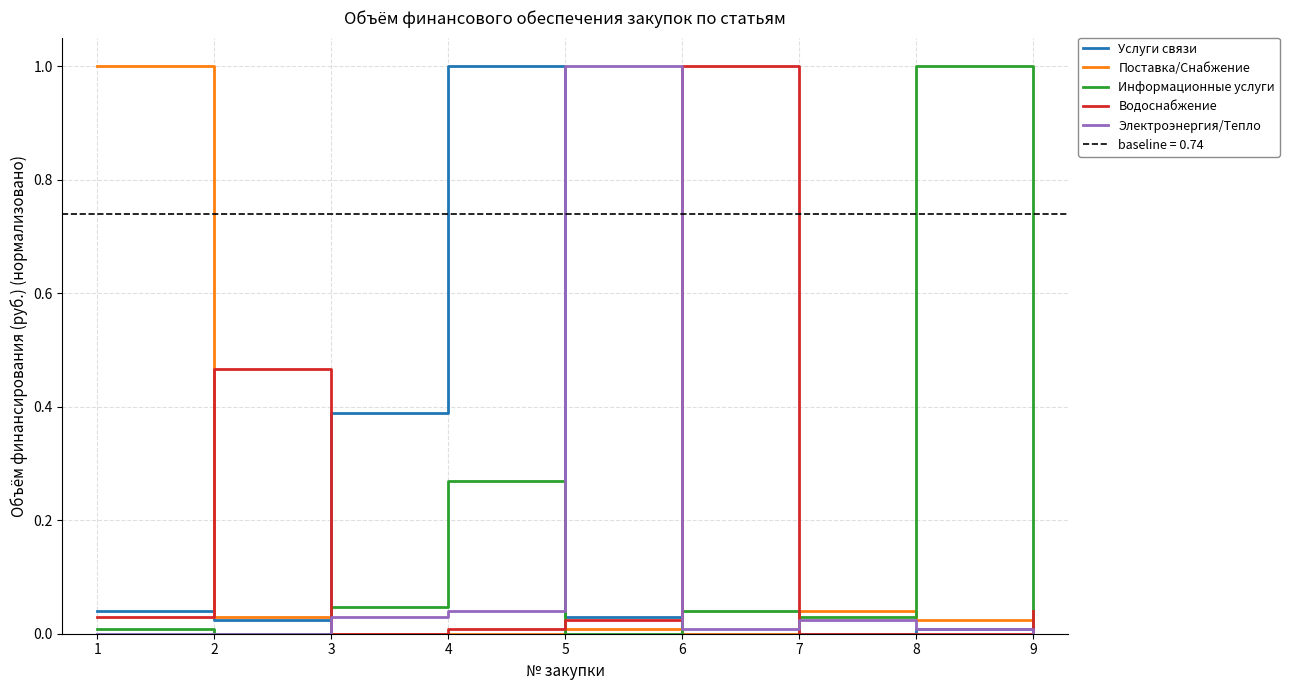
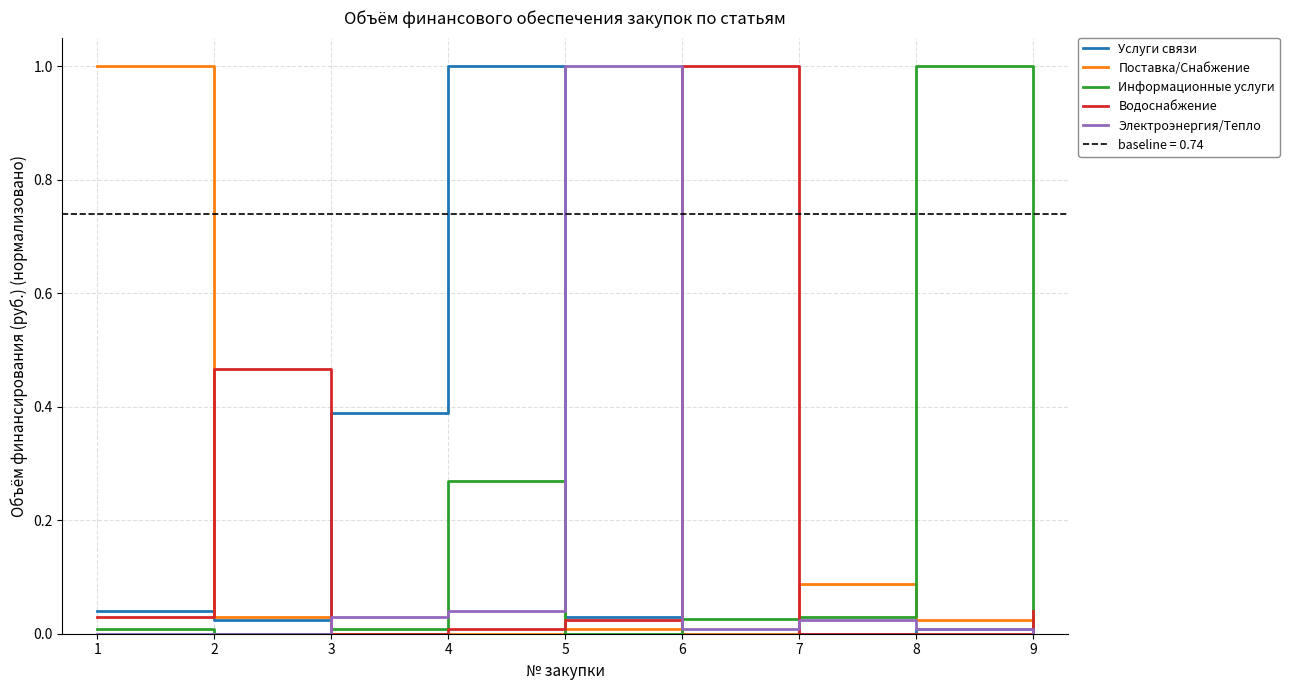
Информационные услуги, 3: 0.05 -> 0.01
Информационные услуги, 6: 0.04 -> 0.03
Поставка/Снабжение, 7: 0.04 -> 0.09
